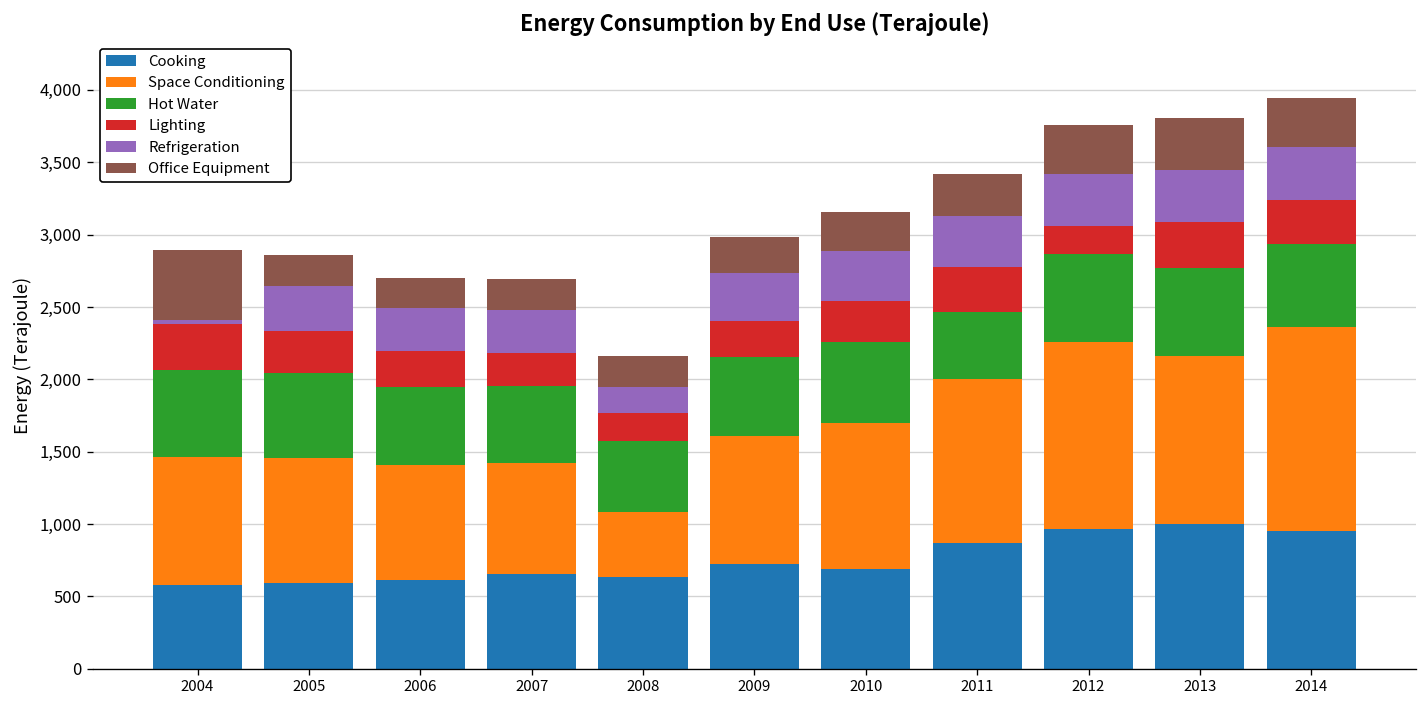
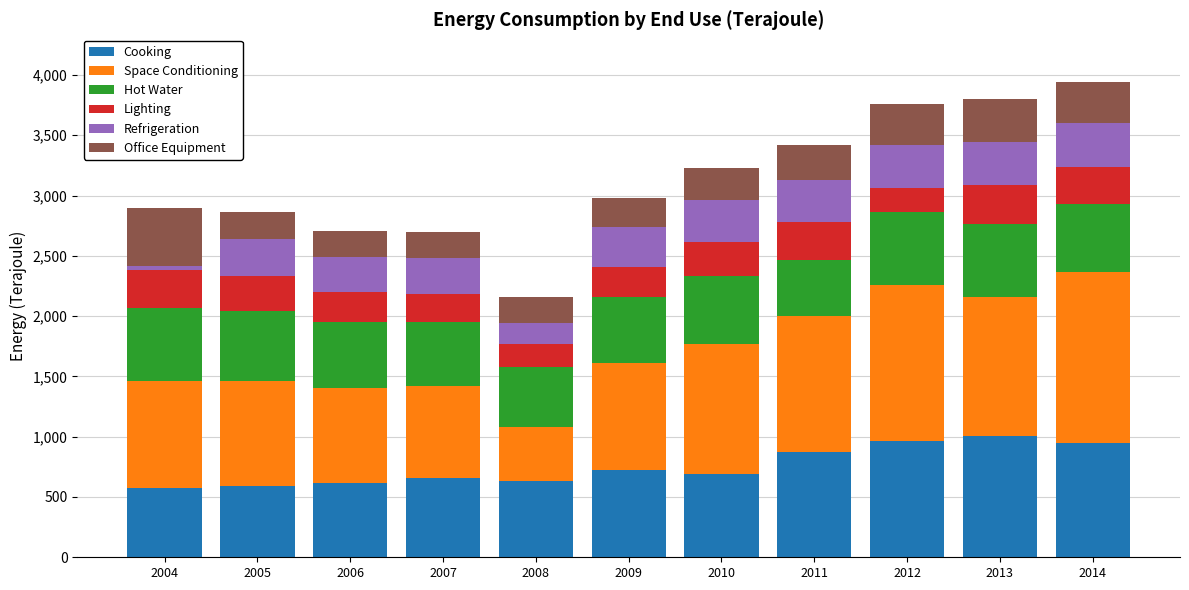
Space Conditioning, 2010: 1,010 -> 1,080
